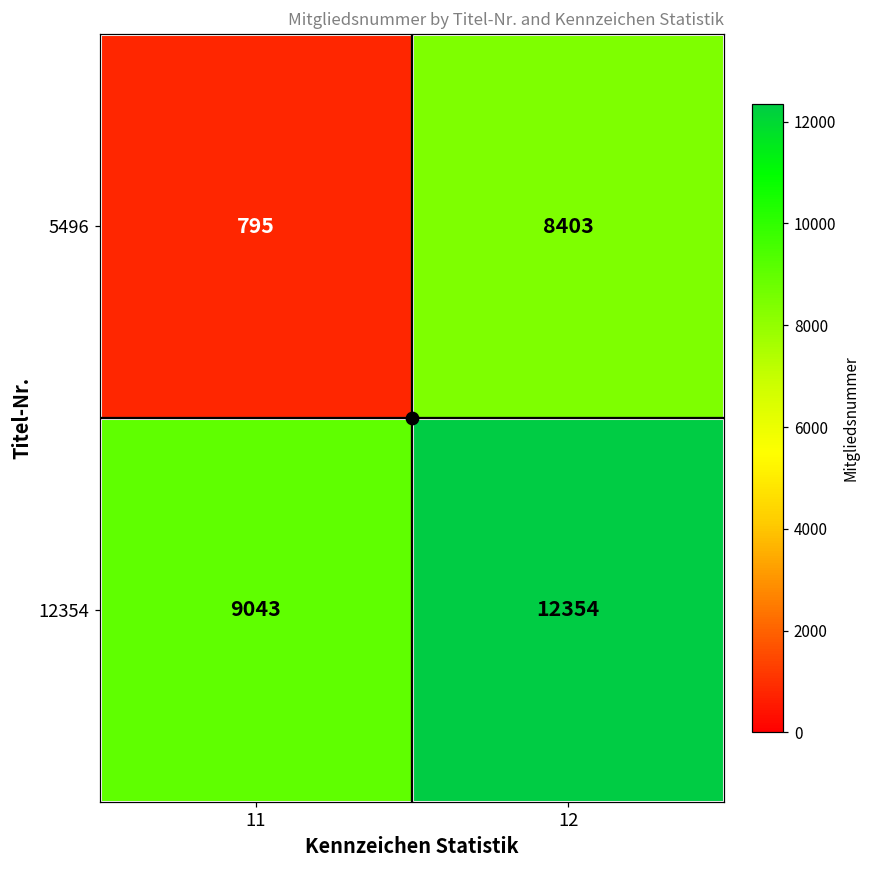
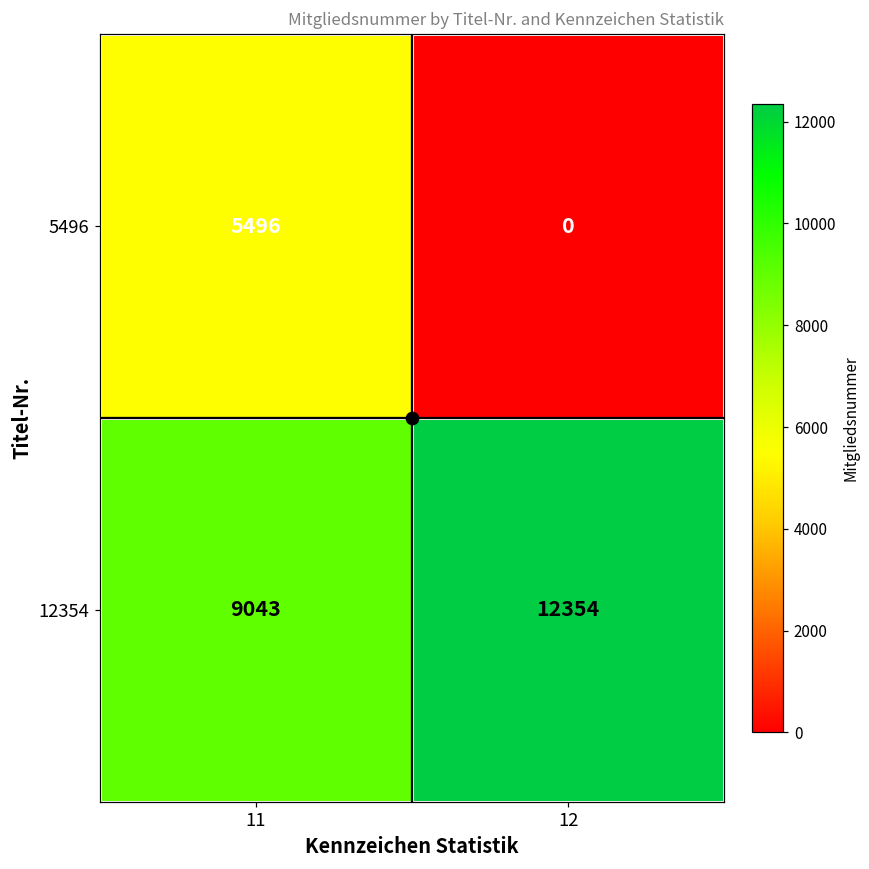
5496, 11: 795 -> 5496
5496, 12: 8403 -> 0
